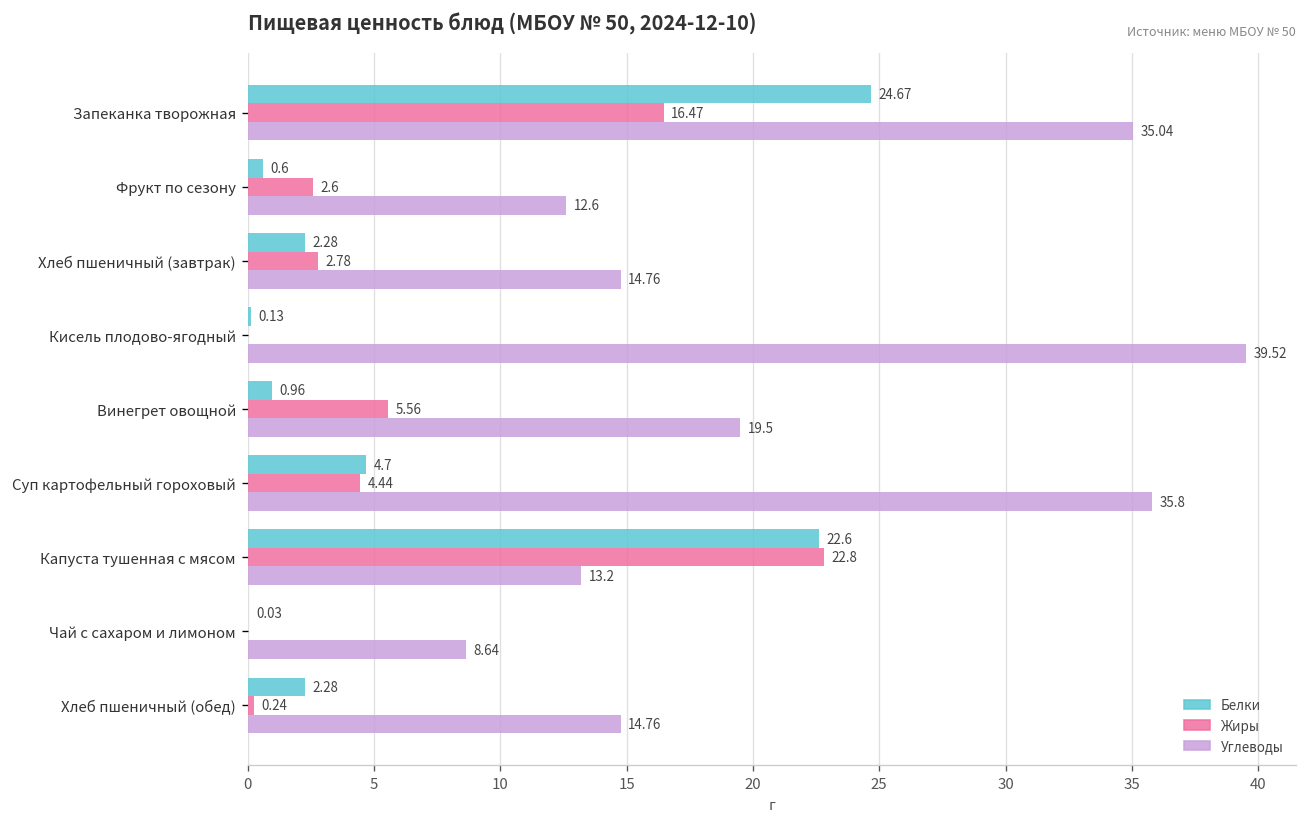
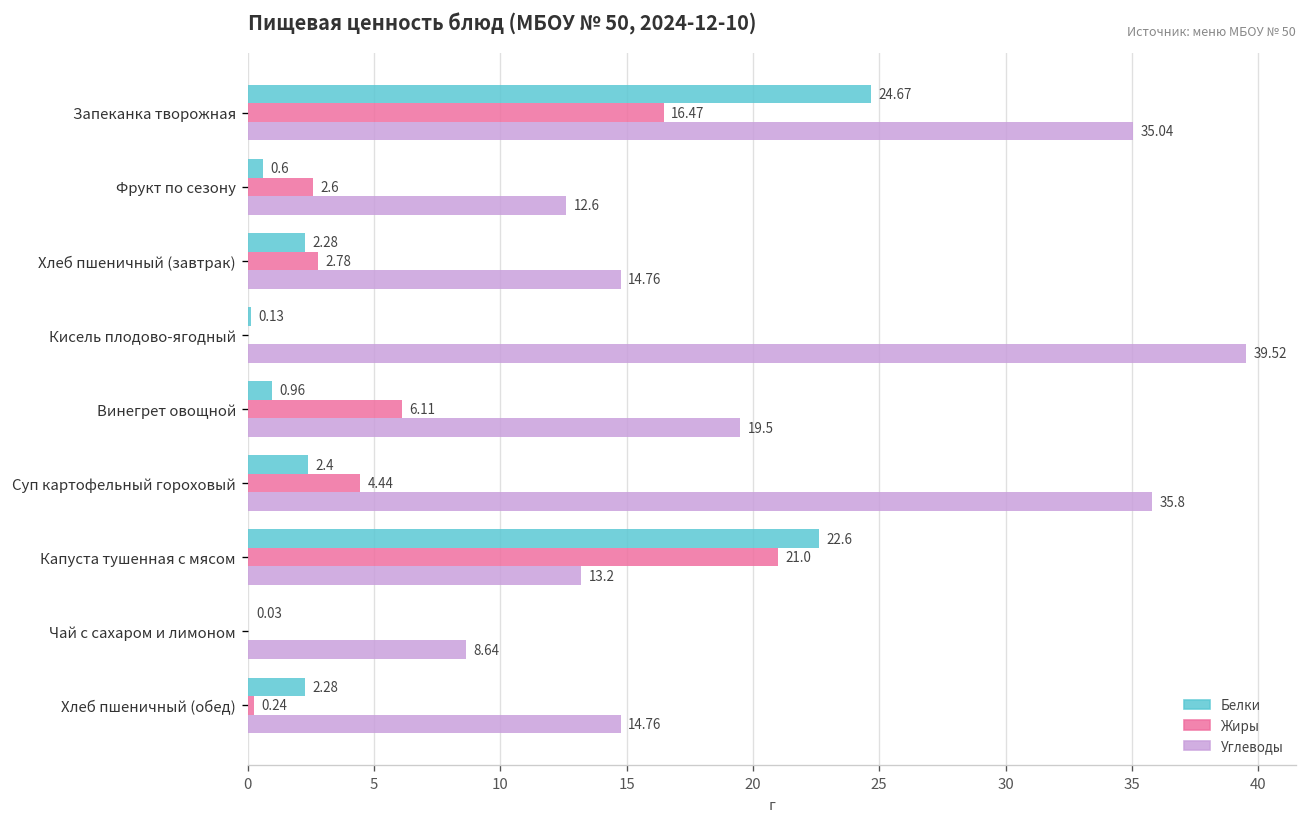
Жиры, Винегрет овощной: 5.56 -> 6.11
Белки, Суп картофельный гороховый: 4.7 -> 2.4
Жиры, Капуста тушенная с мясом: 22.8 -> 21.0
